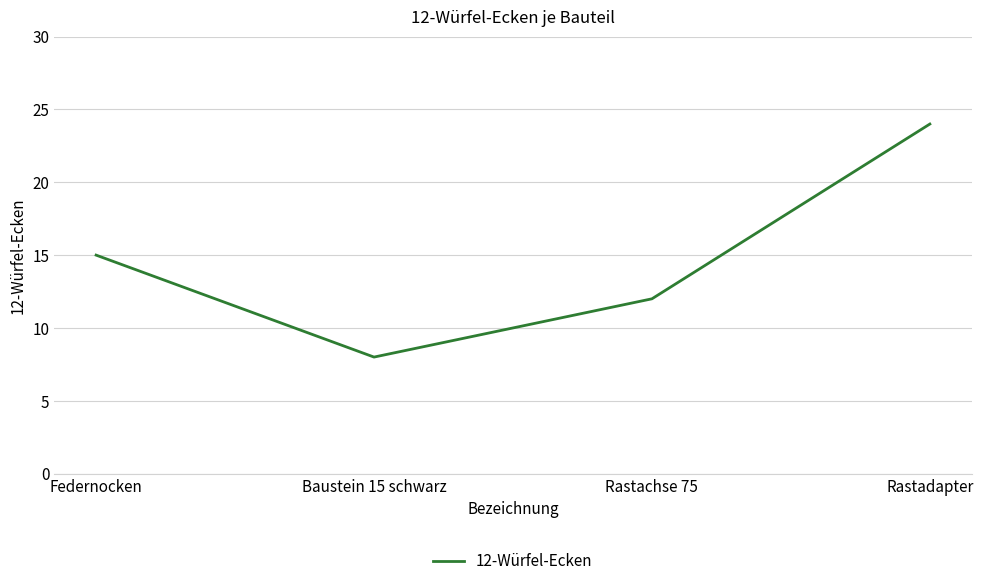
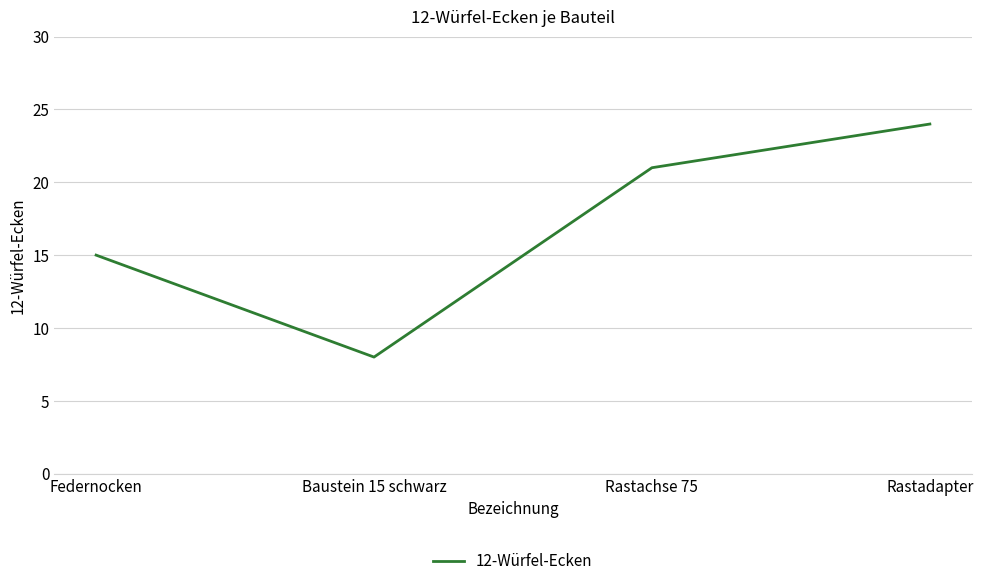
Rastachse 75: 12 -> 21
